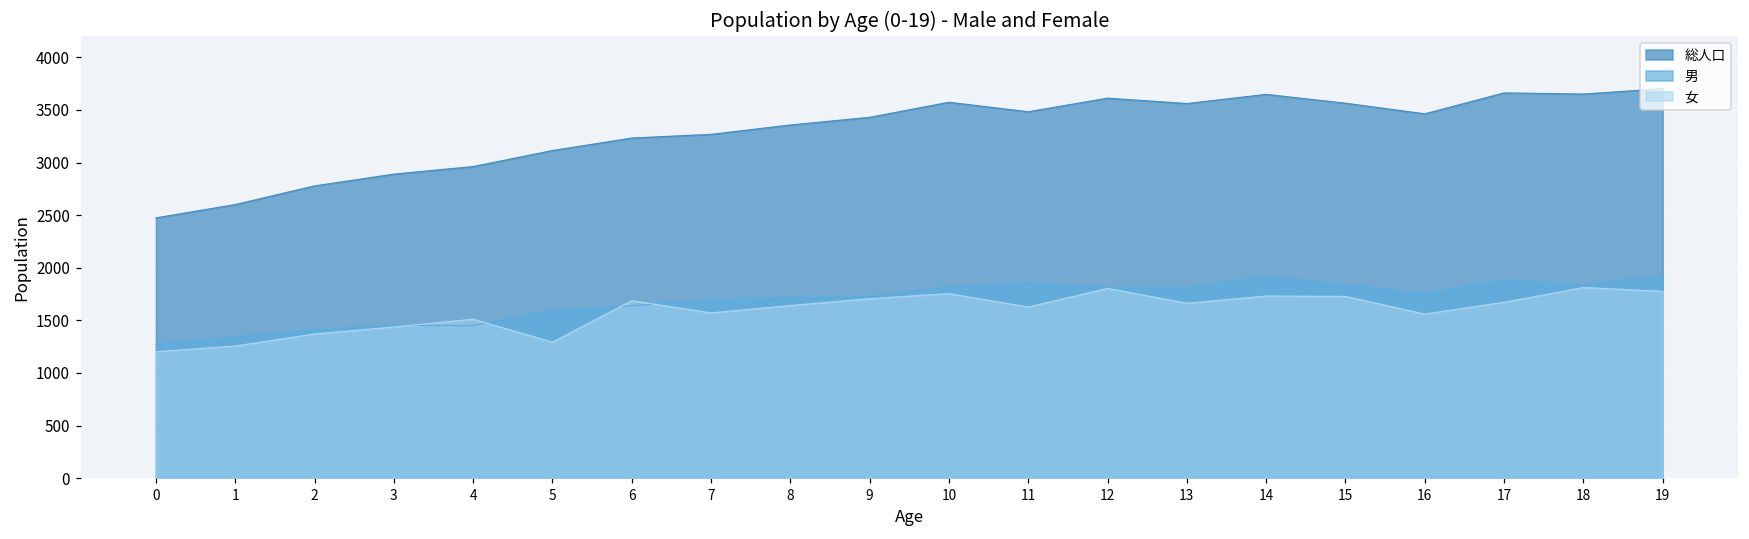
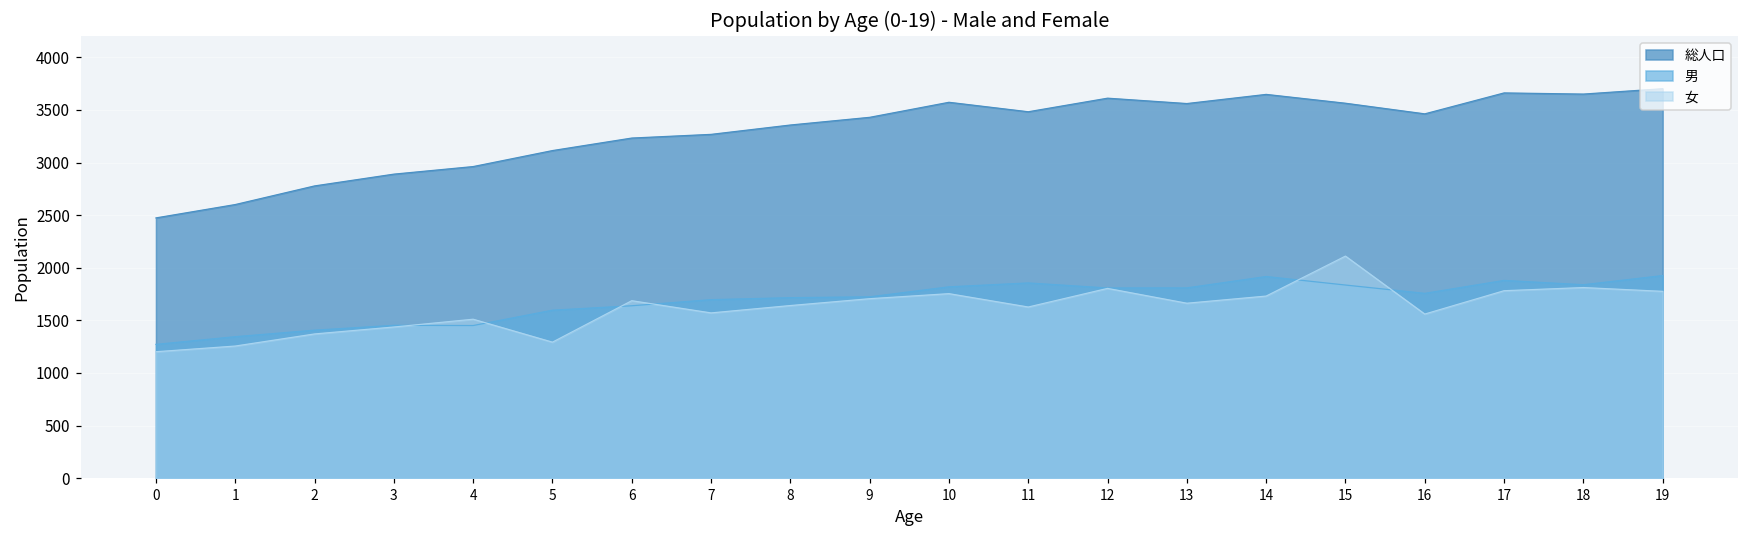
女, 15: 1700 -> 2100
女, 17: 1700 -> 1800
